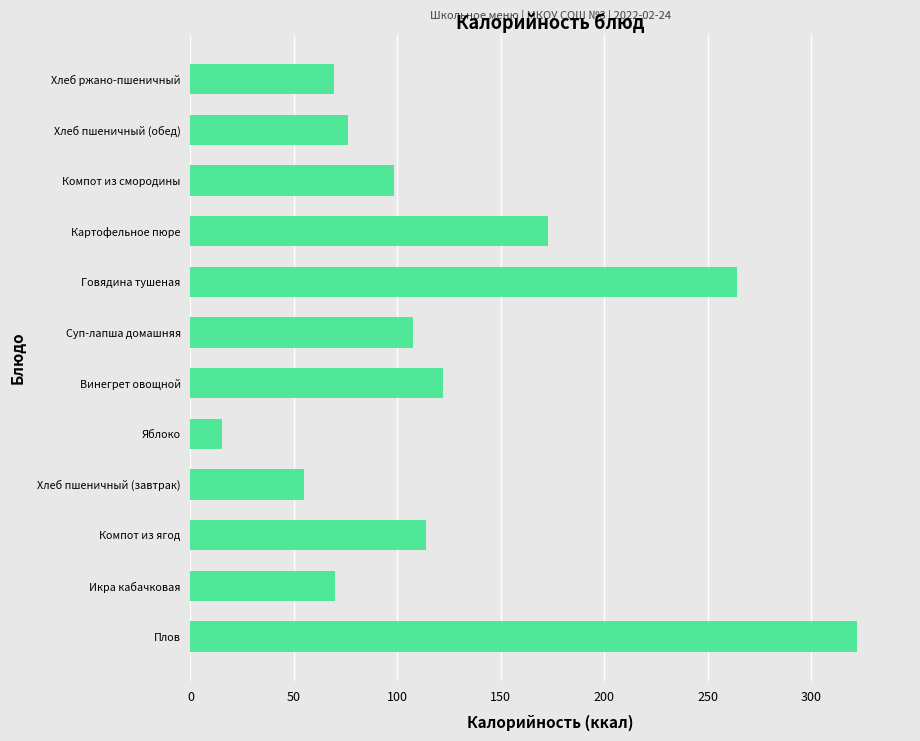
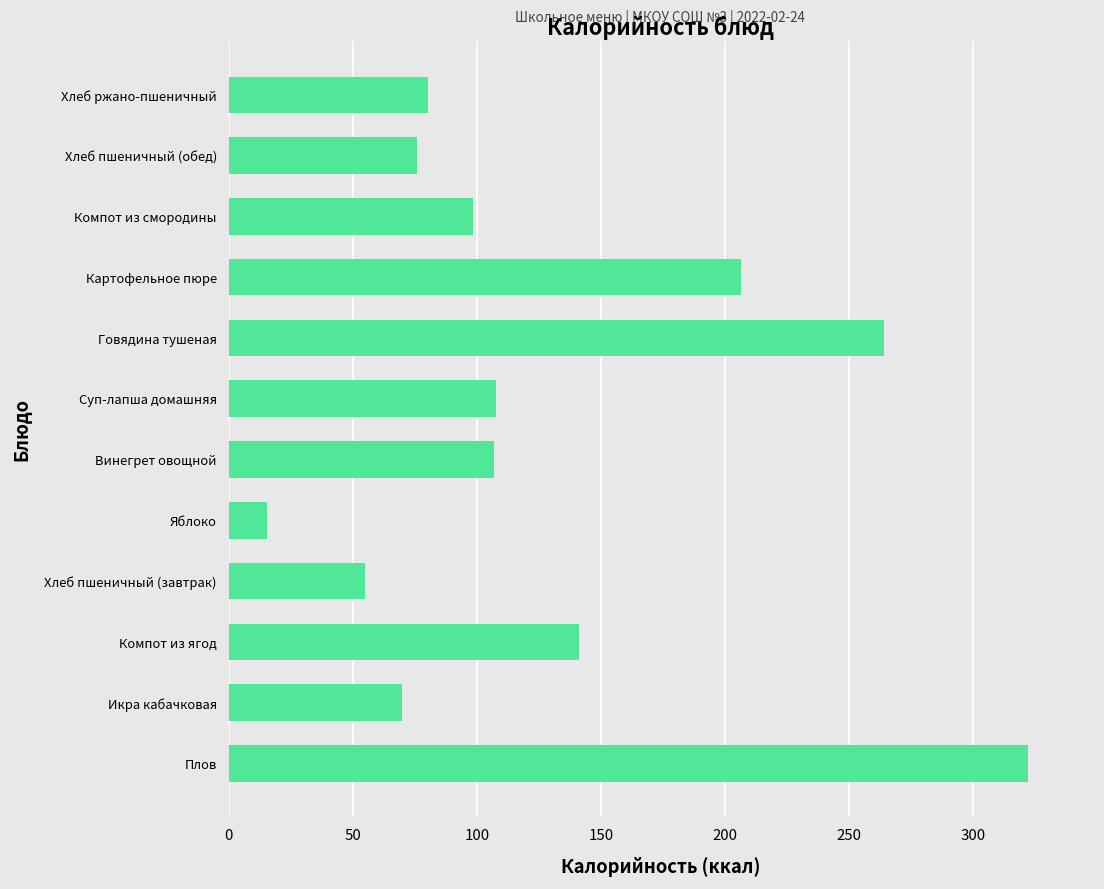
Хлеб ржано-пшеничный: 70 -> 80
Картофельное пюре: 173 -> 206
Винегрет овощной: 122 -> 107
Компот из ягод: 114 -> 141
